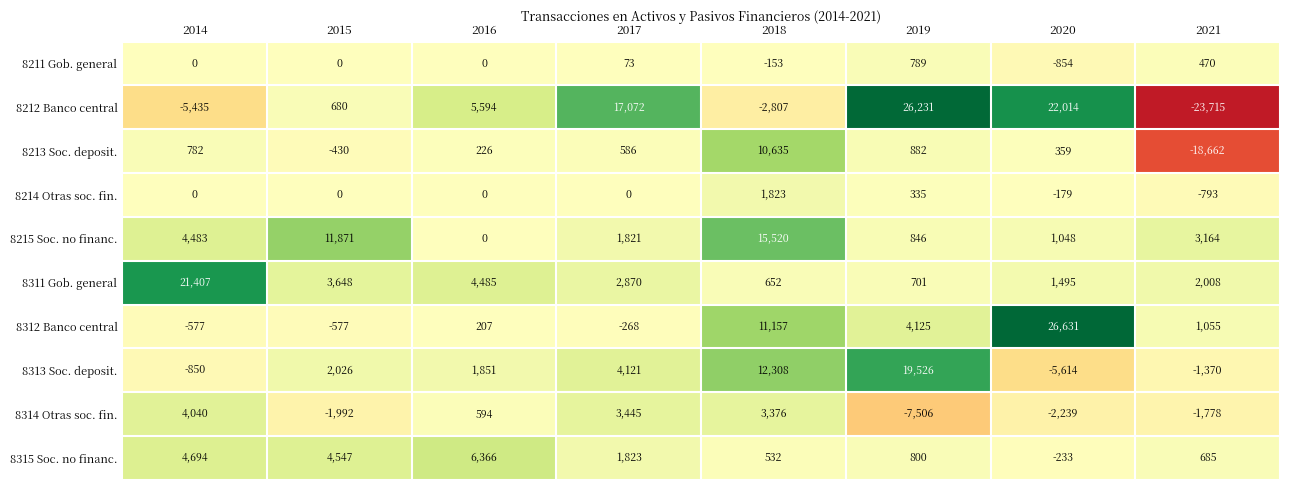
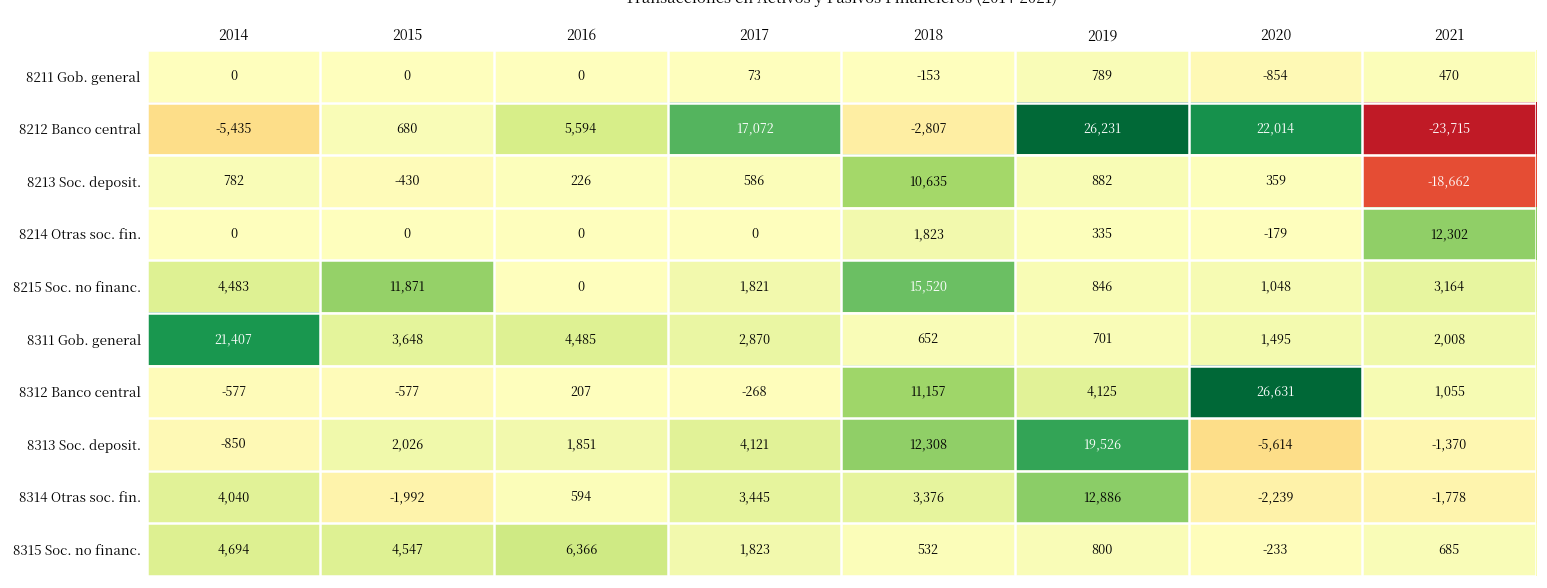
8214 Otras soc. fin., 2021: -793 -> 12,302
8314 Otras soc. fin., 2019: -7,506 -> 12,886
